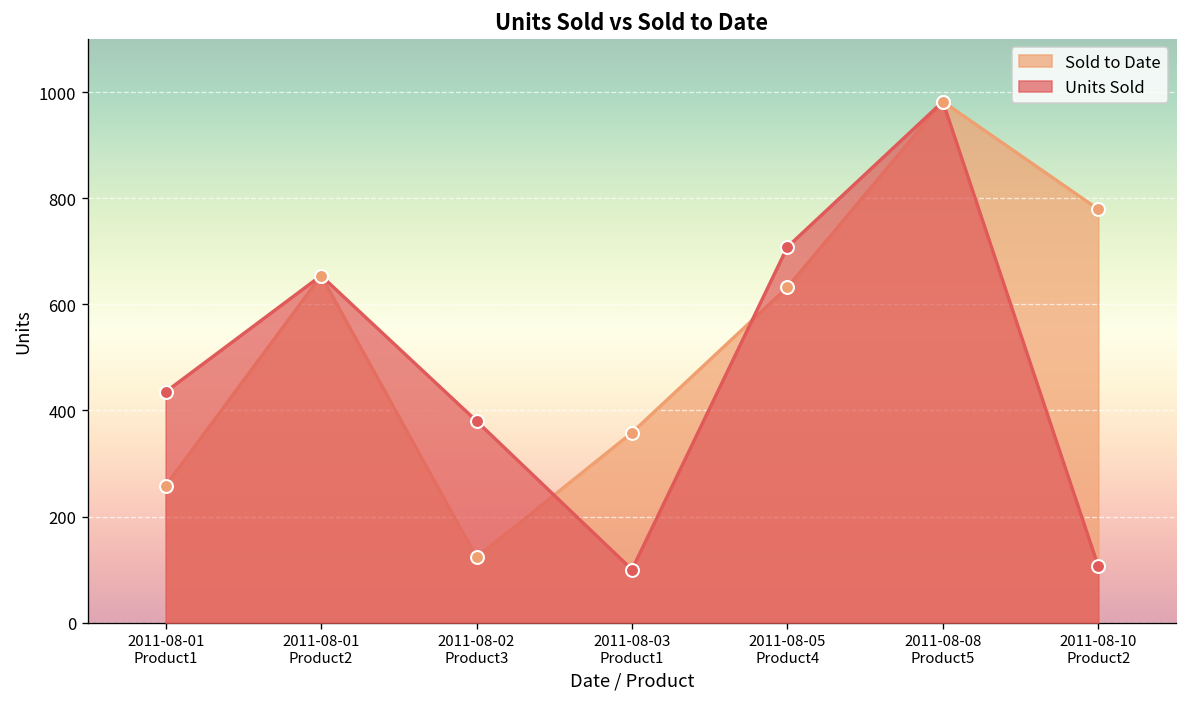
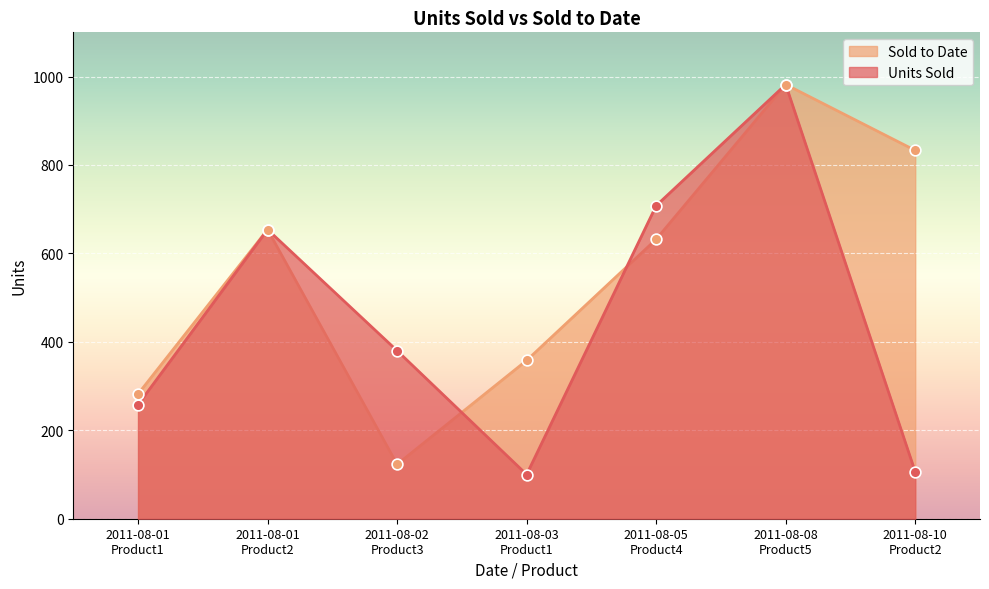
Sold to Date, 2011-08-01 Product1: 260 -> 280
Units Sold, 2011-08-01 Product1: 440 -> 260
Sold to Date, 2011-08-10 Product2: 780 -> 830
